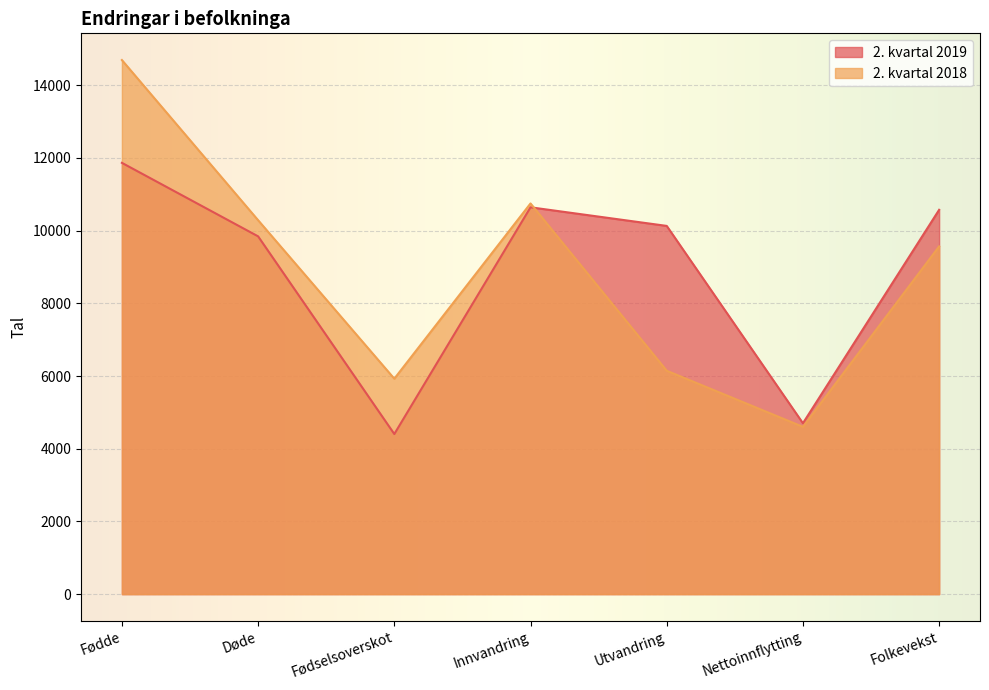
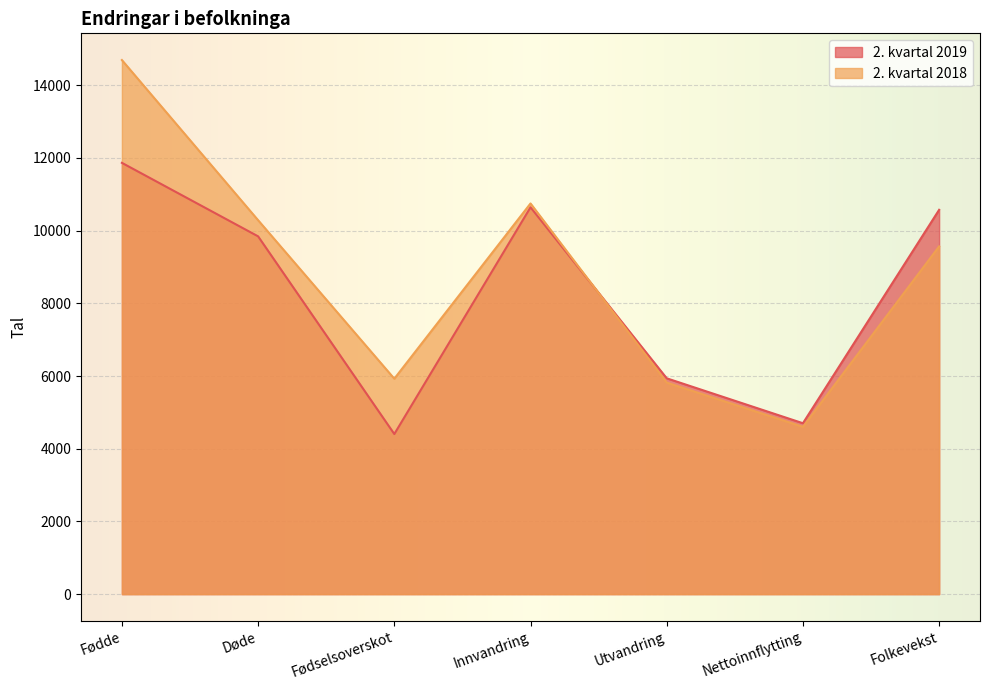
2. kvartal 2019, Utvandring: 10100 -> 5900
2. kvartal 2018, Utvandring: 6100 -> 5800
